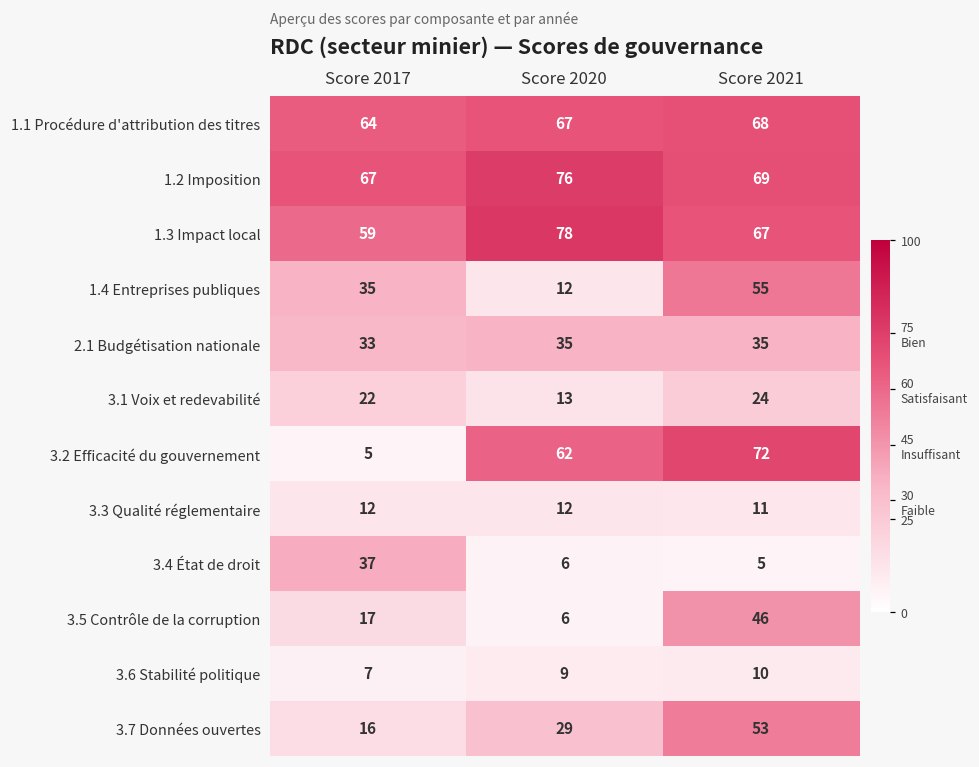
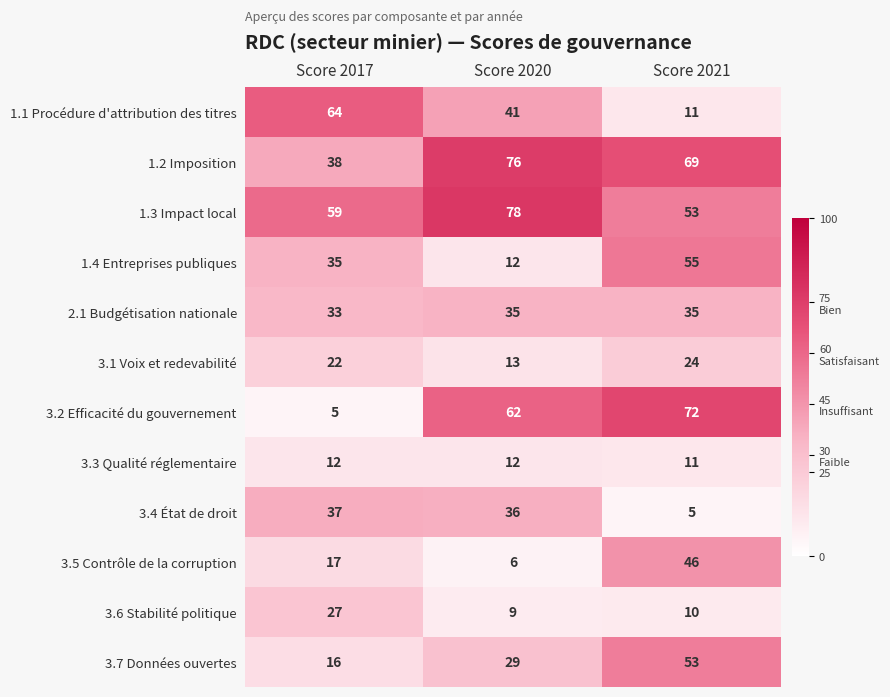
1.1 Procédure d'attribution des titres, Score 2020: 67 -> 41
1.1 Procédure d'attribution des titres, Score 2021: 68 -> 11
1.2 Imposition, Score 2017: 67 -> 38
1.3 Impact local, Score 2021: 67 -> 53
3.4 État de droit, Score 2020: 6 -> 36
3.6 Stabilité politique, Score 2017: 7 -> 27
